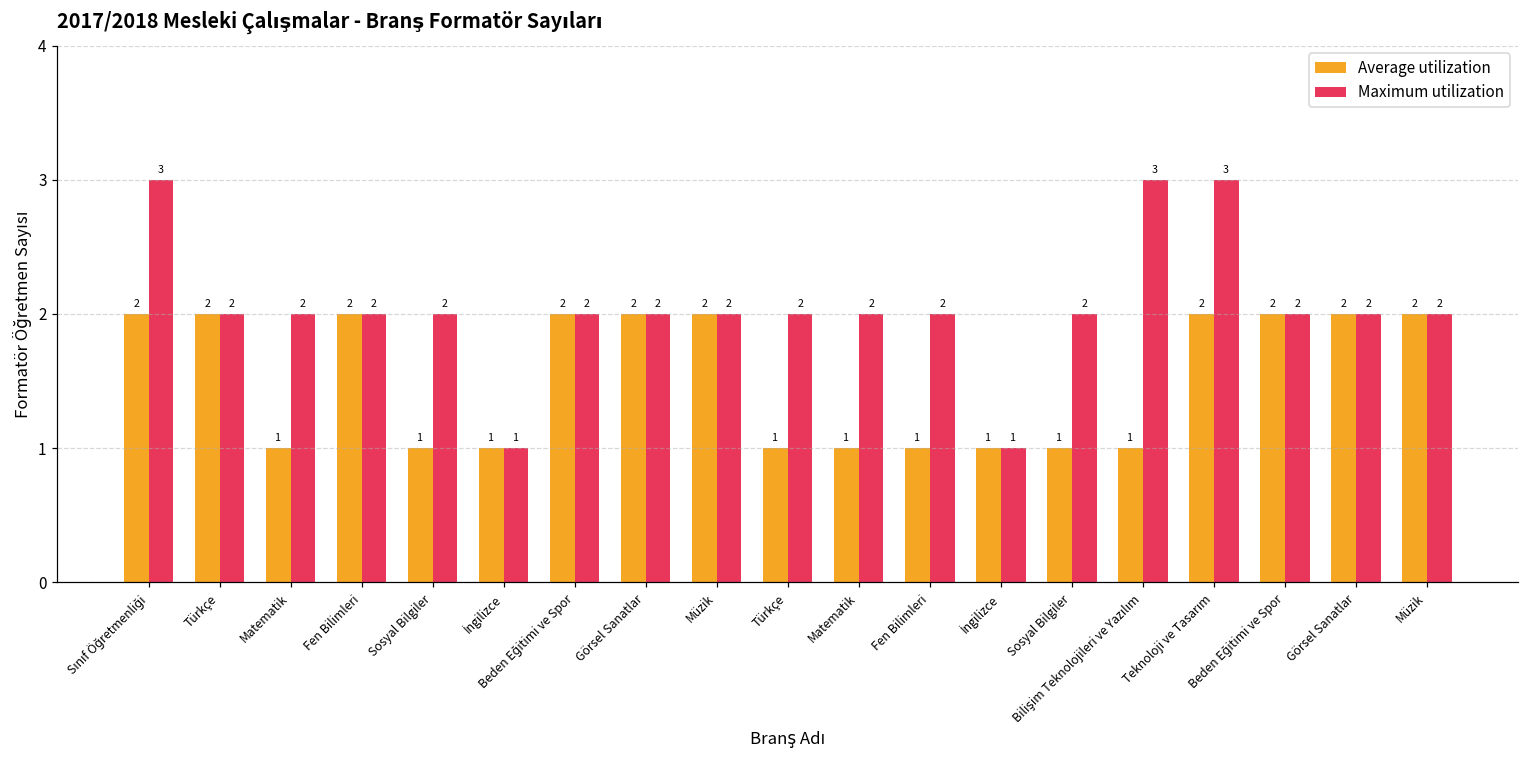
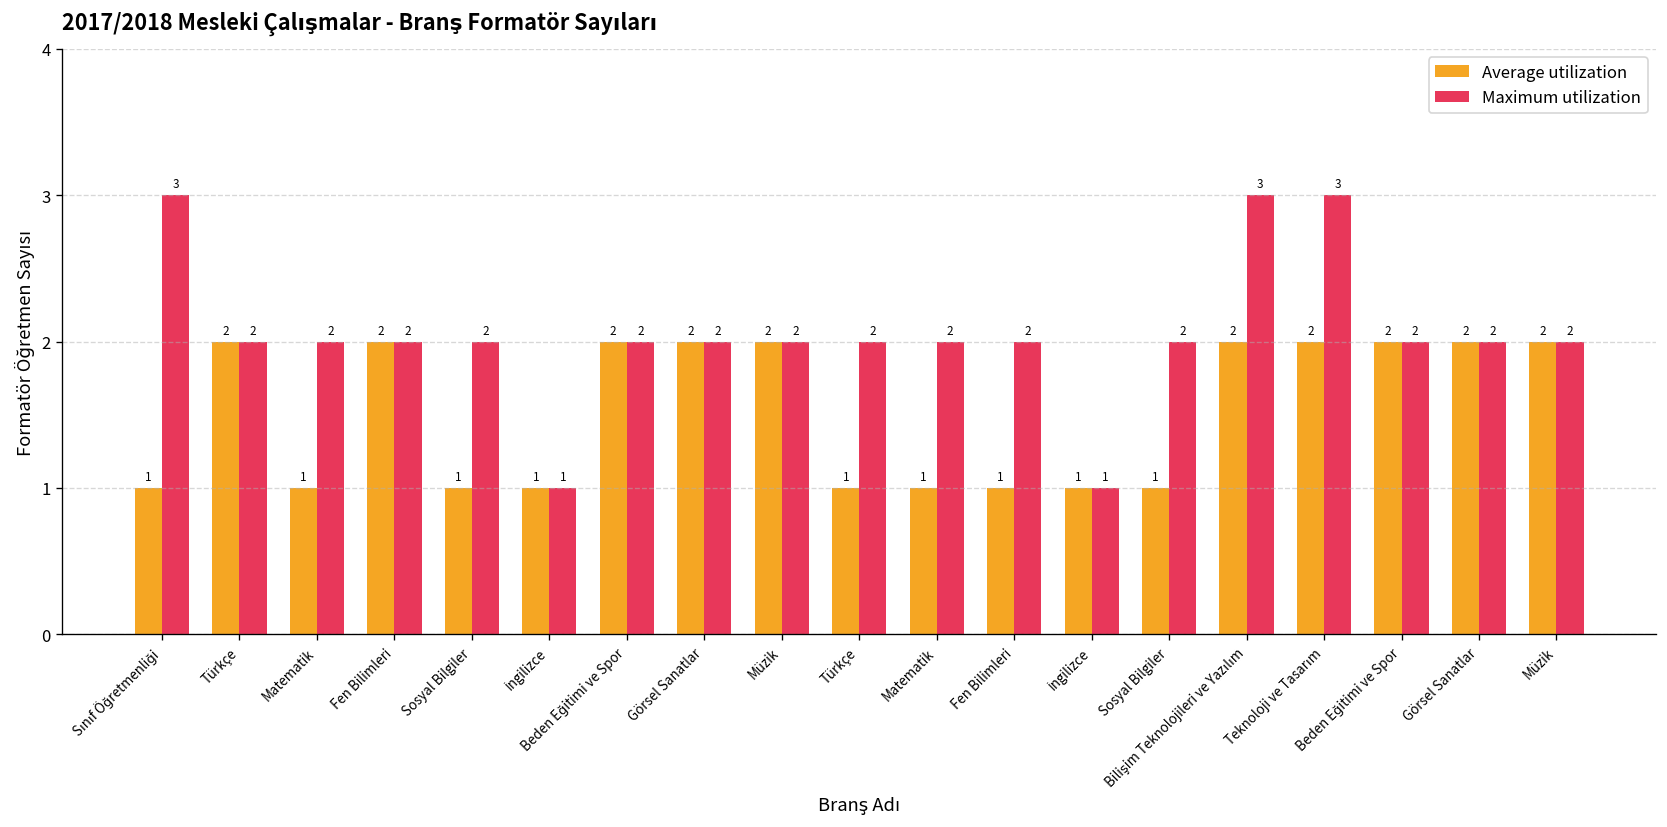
Average utilization, Sınıf Öğretmenliği: 2 -> 1
Average utilization, Bilişim Teknolojileri ve Yazılım: 1 -> 2
